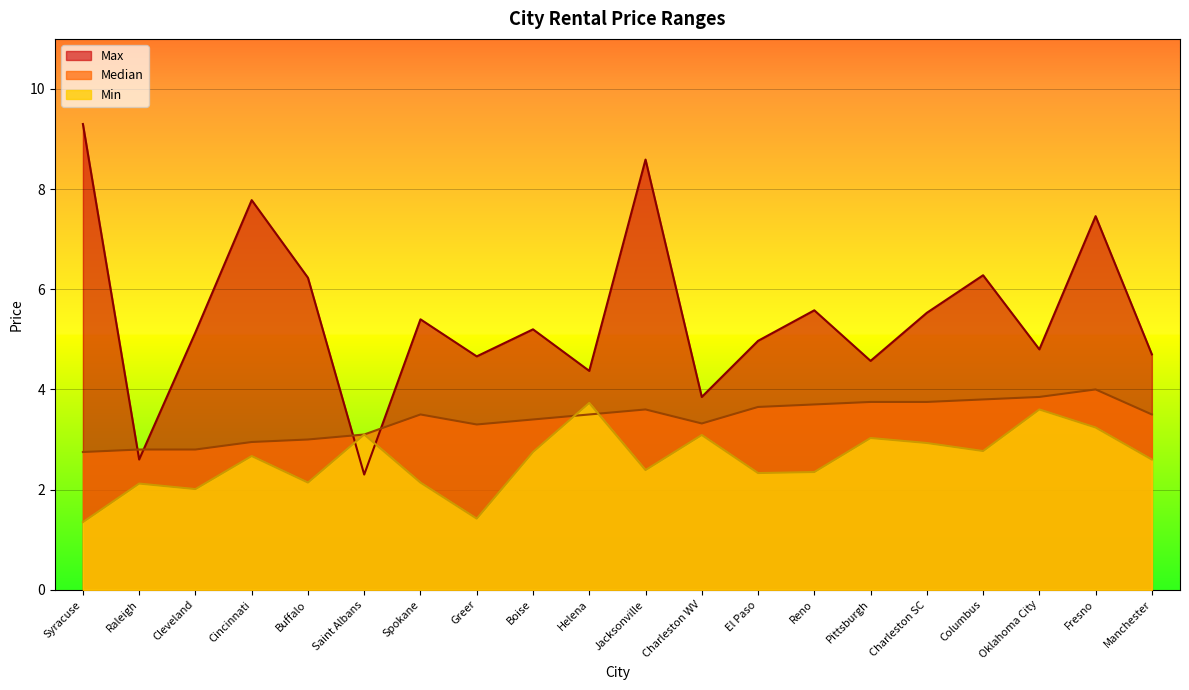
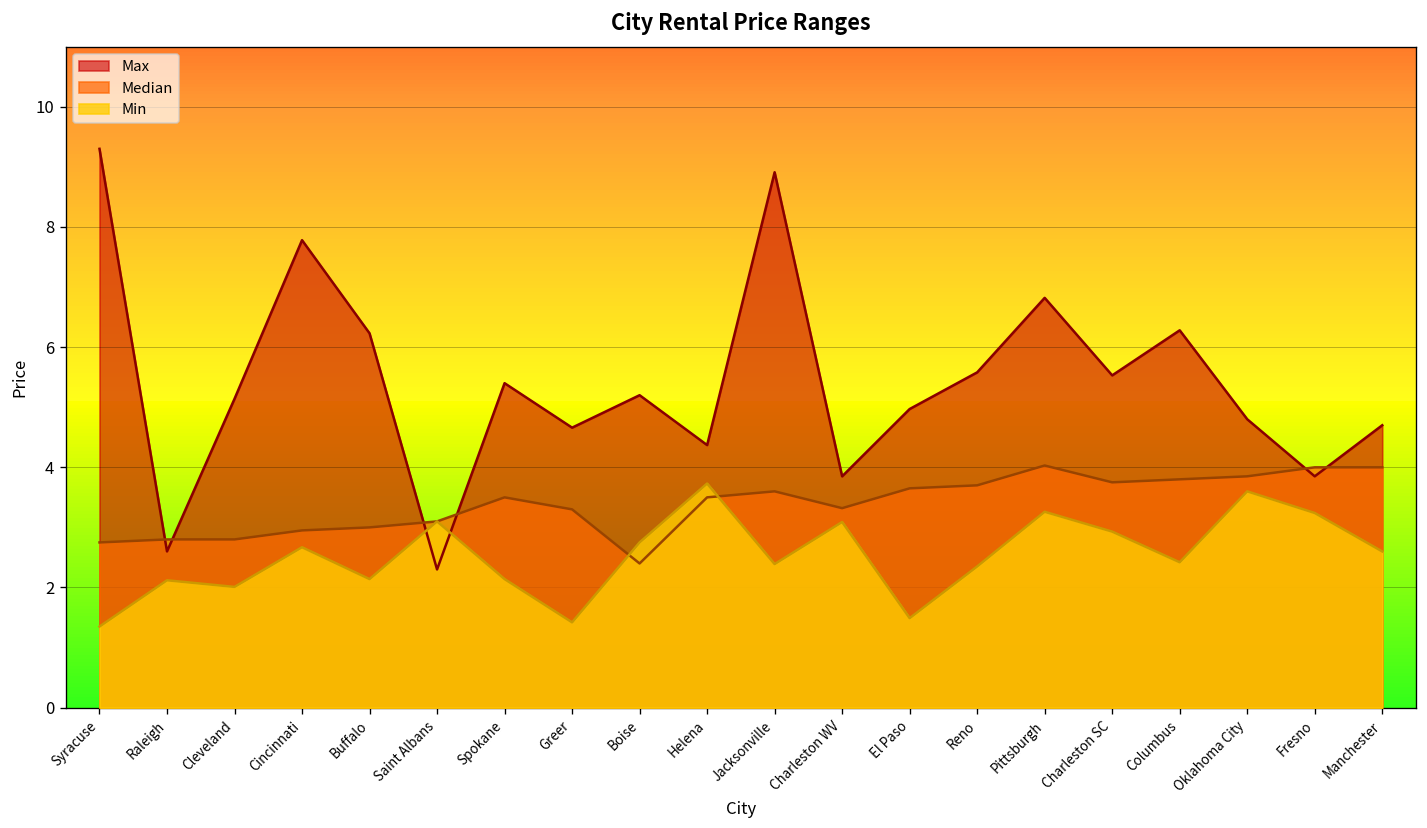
Median, Boise: 3.4 -> 2.4
Max, Jacksonville: 8.6 -> 8.9
Min, El Paso: 2.3 -> 1.5
Max, Pittsburgh: 4.6 -> 6.8
Median, Pittsburgh: 3.8 -> 4.0
Min, Pittsburgh: 3.0 -> 3.3
Min, Columbus: 2.8 -> 2.4
Max, Fresno: 7.5 -> 3.9
Median, Manchester: 3.5 -> 4.0
